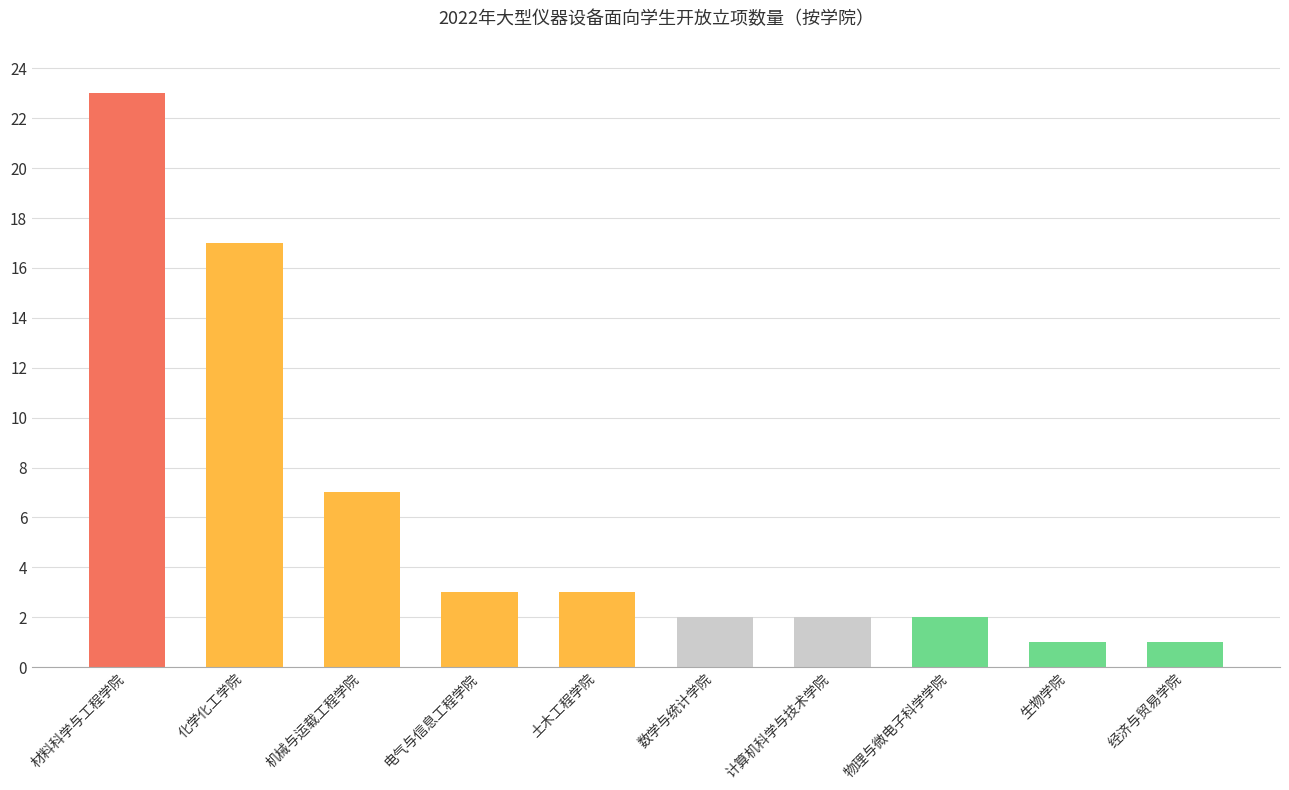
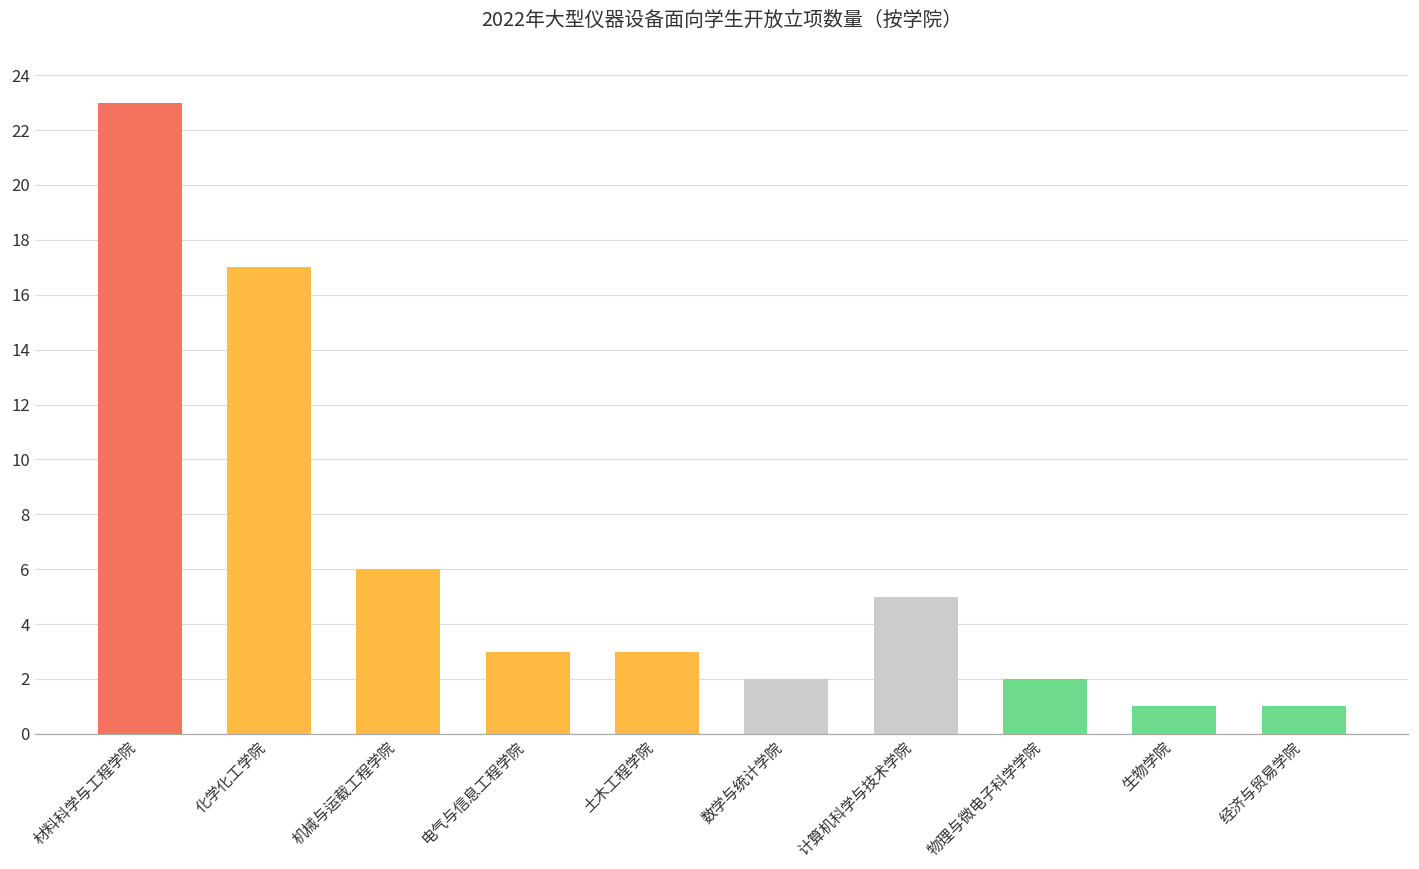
机械与运载工程学院: 7 -> 6
计算机科学与技术学院: 2 -> 5
